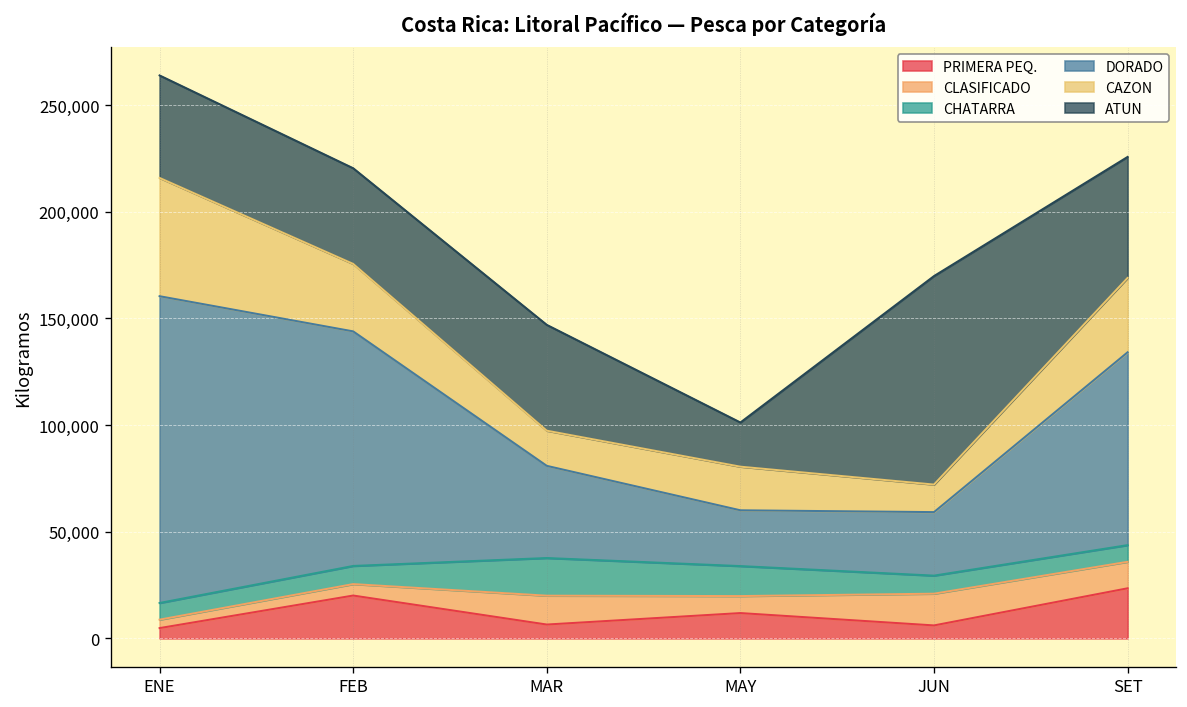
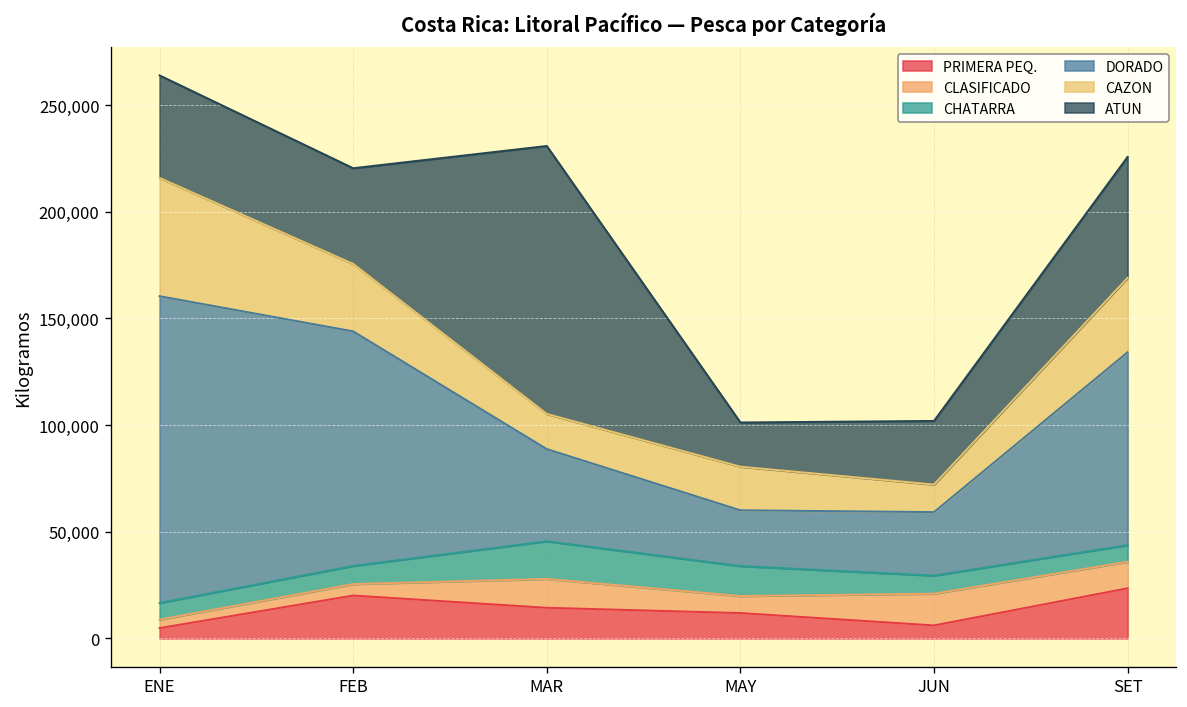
PRIMERA PEQ., MAR: 6,000 -> 14,000
ATUN, MAR: 50,000 -> 126,000
ATUN, JUN: 98,000 -> 30,000
